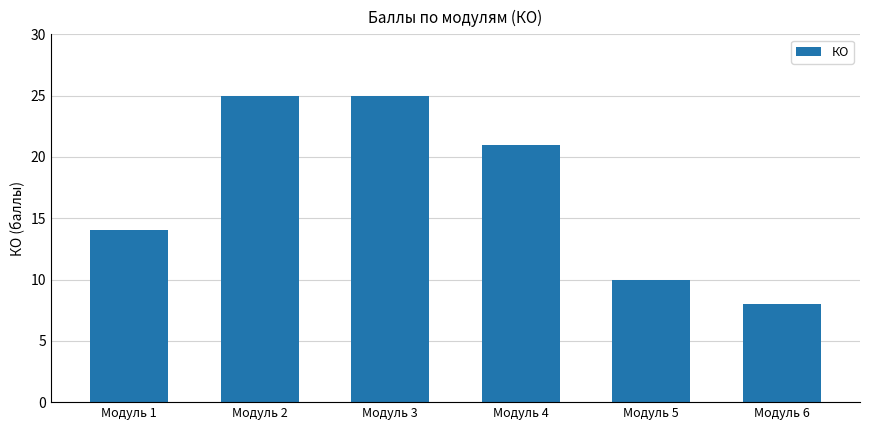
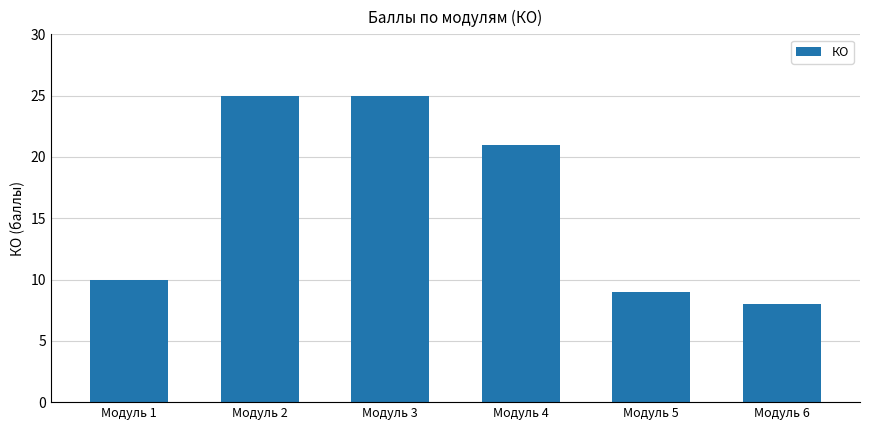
Модуль 1: 14 -> 10
Модуль 5: 10 -> 9
